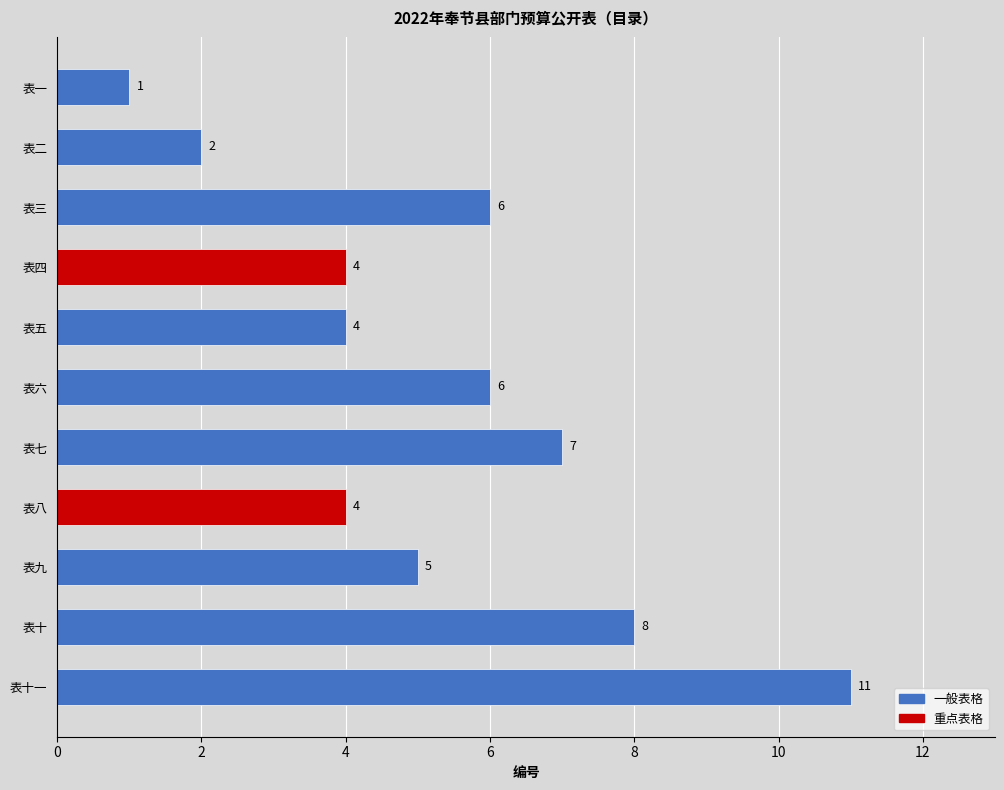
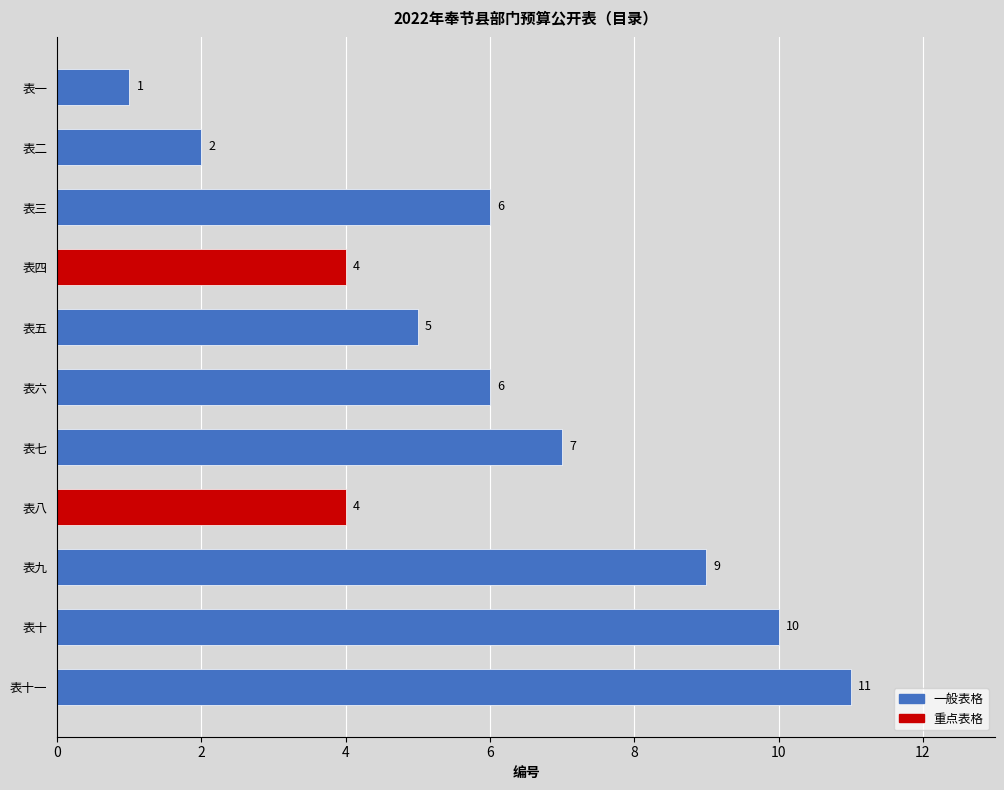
表五: 4 -> 5
表九: 5 -> 9
表十: 8 -> 10
